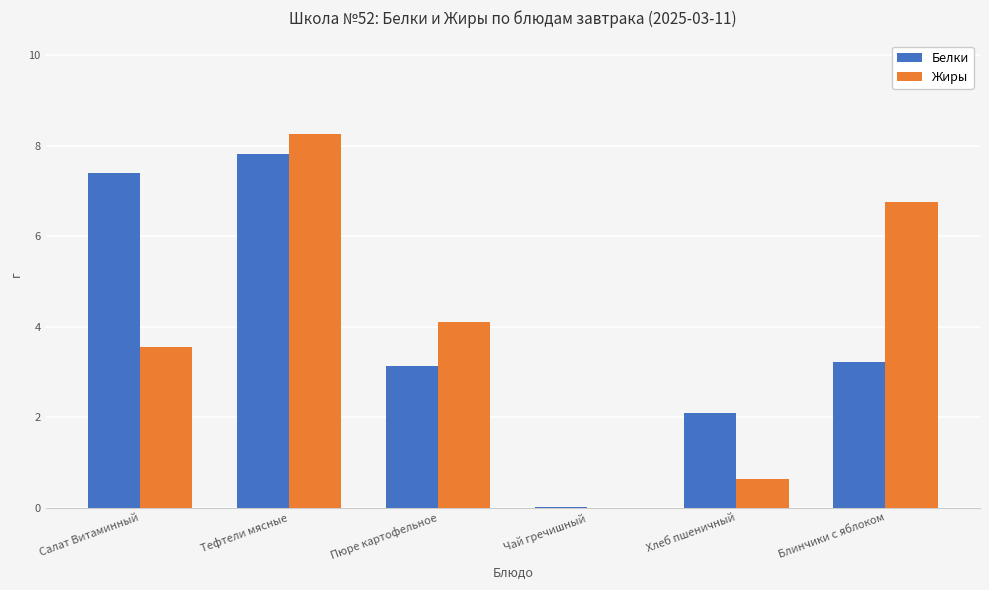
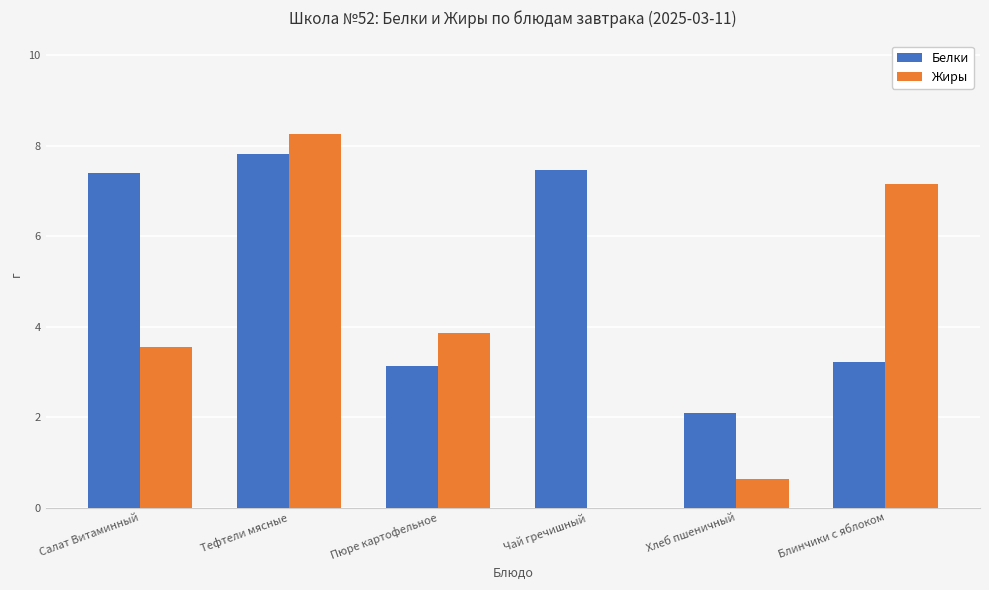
Жиры, Пюре картофельное: 4.1 -> 3.9
Белки, Чай гречишный: 0.0 -> 7.5
Жиры, Блинчики с яблоком: 6.8 -> 7.2
